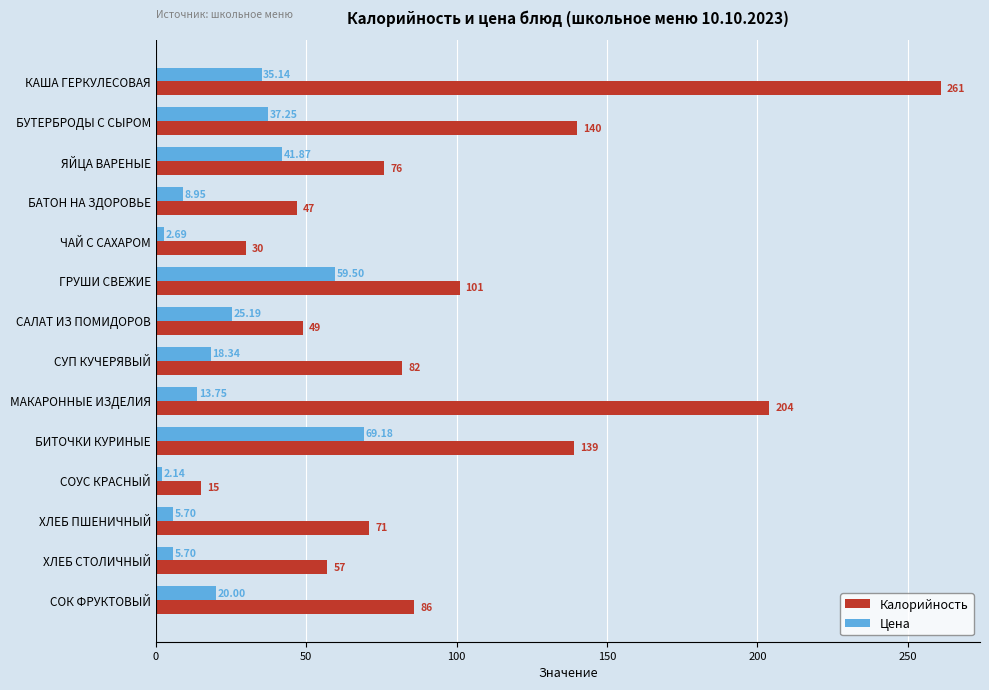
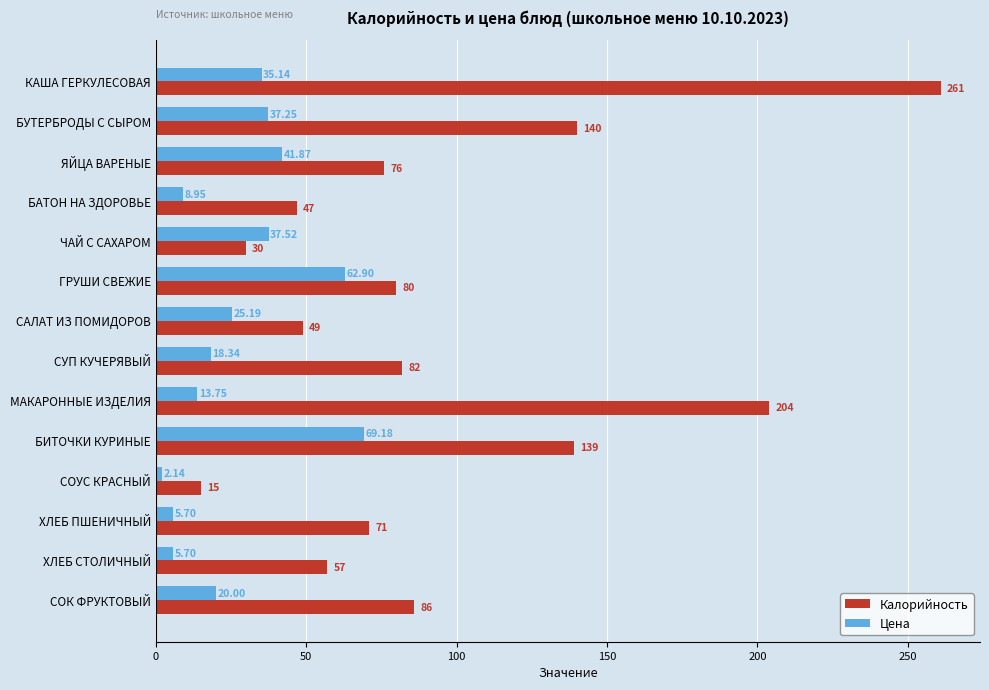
Цена, ЧАЙ С САХАРОМ: 2.69 -> 37.52
Цена, ГРУШИ СВЕЖИЕ: 59.50 -> 62.90
Калорийность, ГРУШИ СВЕЖИЕ: 101 -> 80
